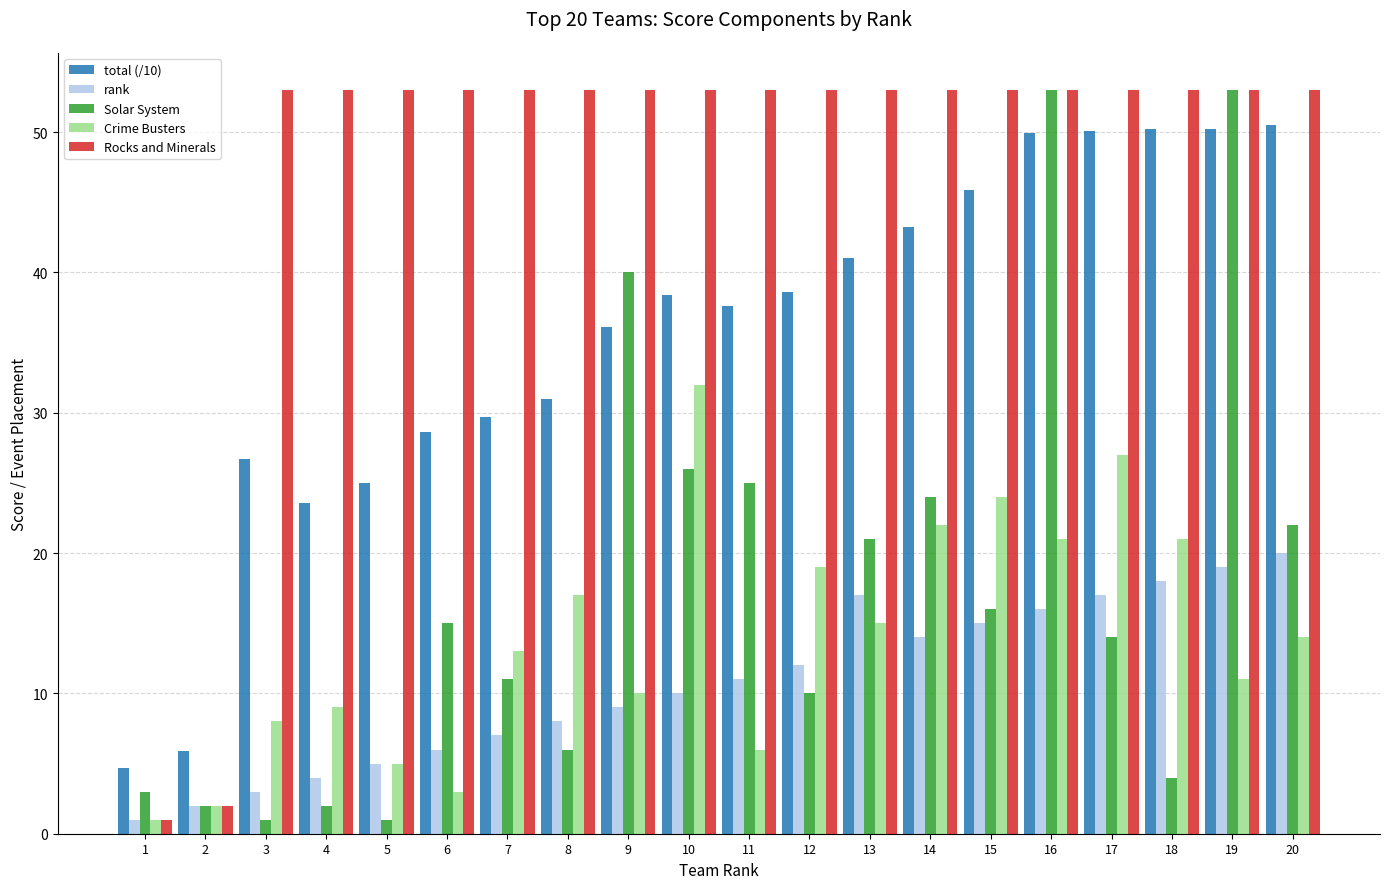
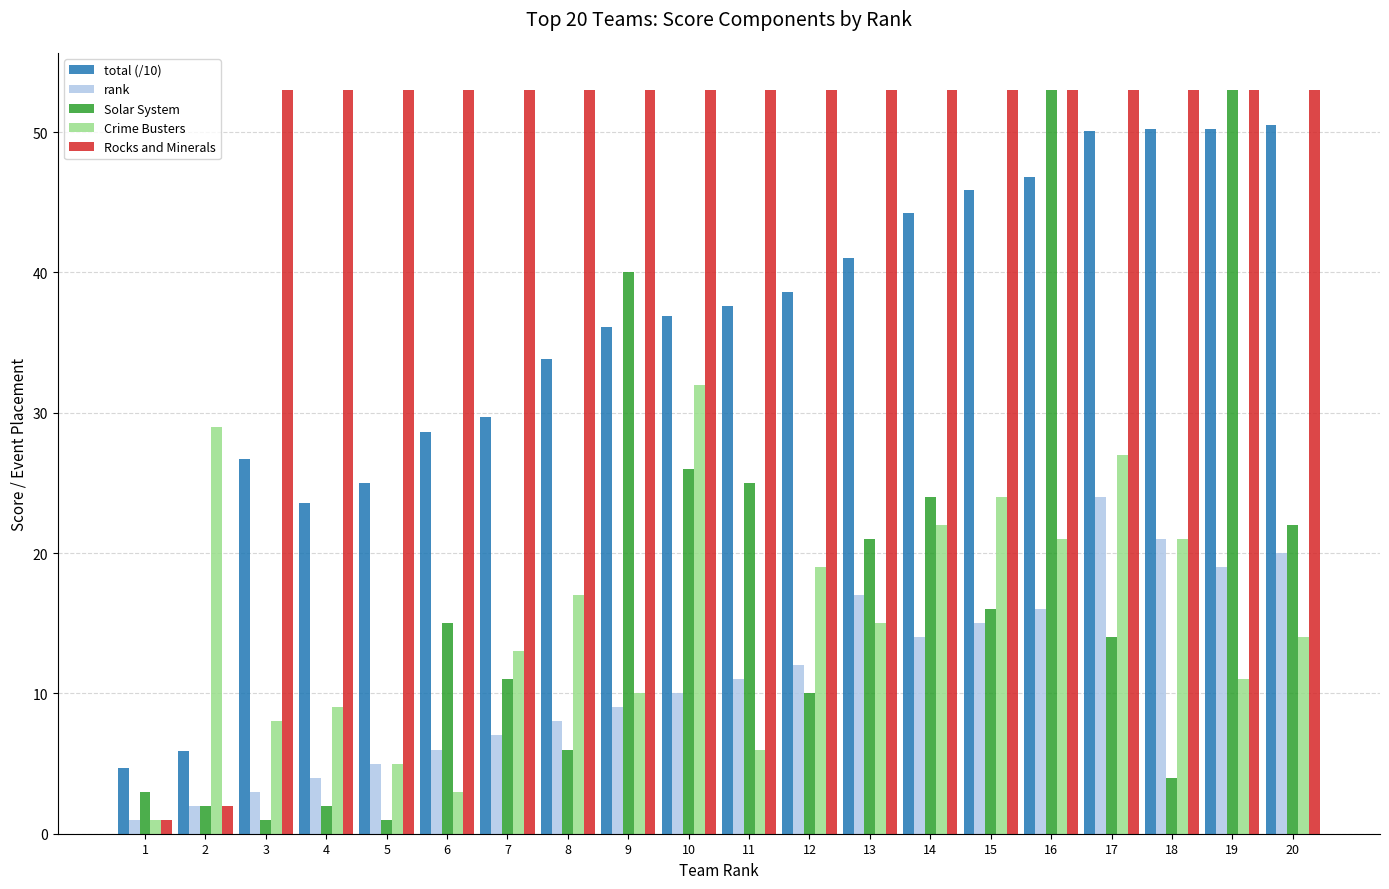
Crime Busters, 2: 2 -> 29
total (/10), 8: 31.0 -> 33.8
total (/10), 10: 38.4 -> 36.9
total (/10), 14: 43.2 -> 44.2
total (/10), 16: 49.9 -> 46.8
rank, 17: 17 -> 24
rank, 18: 18 -> 21
